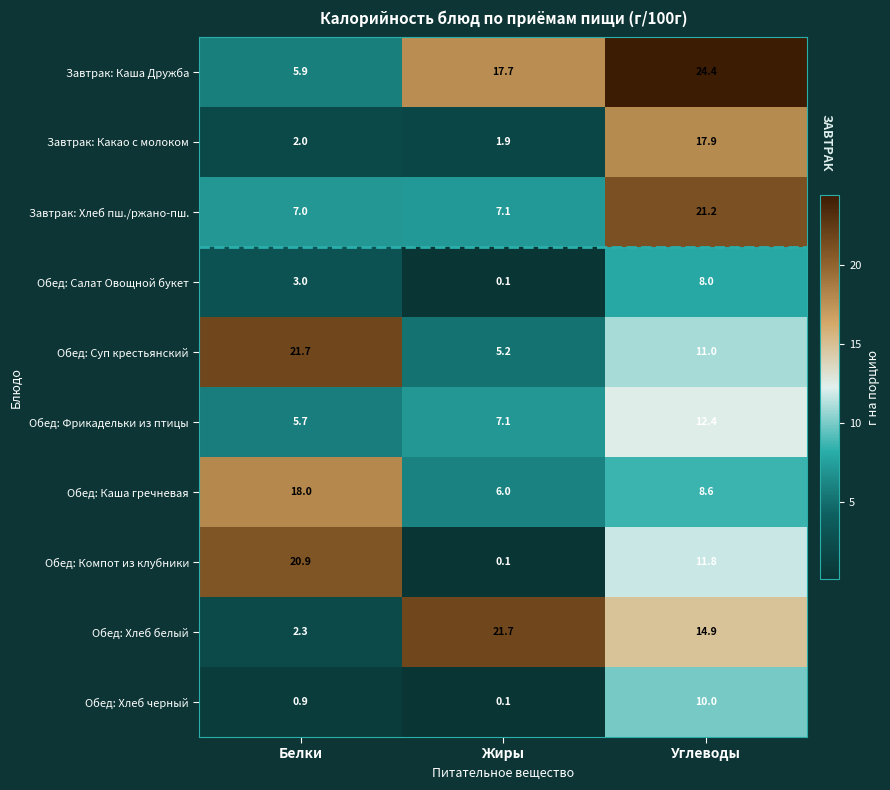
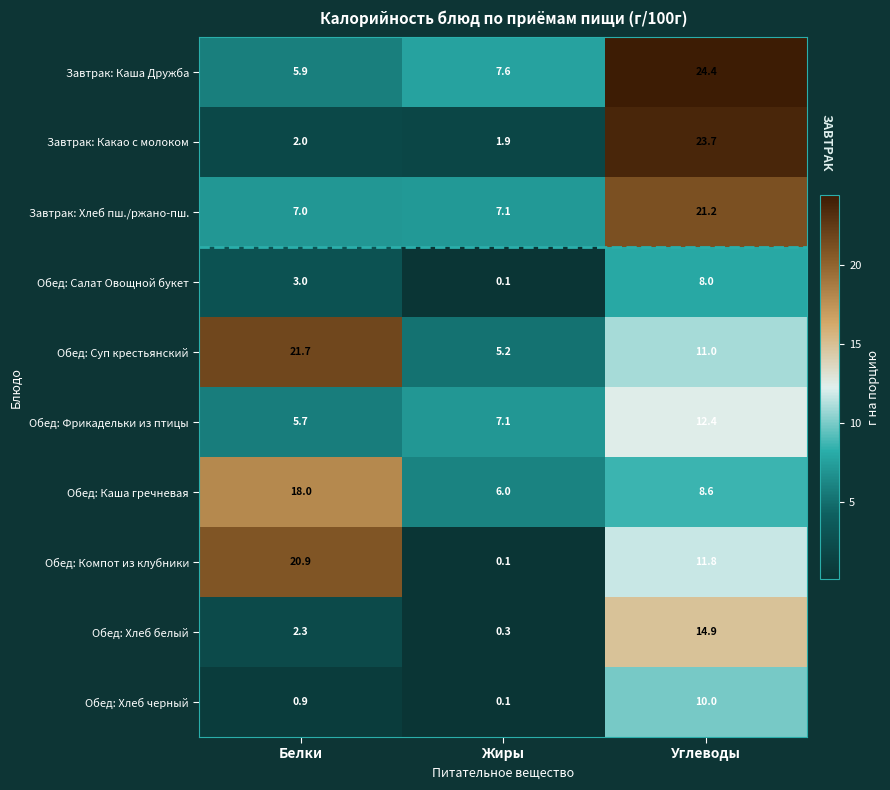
Завтрак: Каша Дружба, Жиры: 17.7 -> 7.6
Завтрак: Какао с молоком, Углеводы: 17.9 -> 23.7
Обед: Хлеб белый, Жиры: 21.7 -> 0.3
